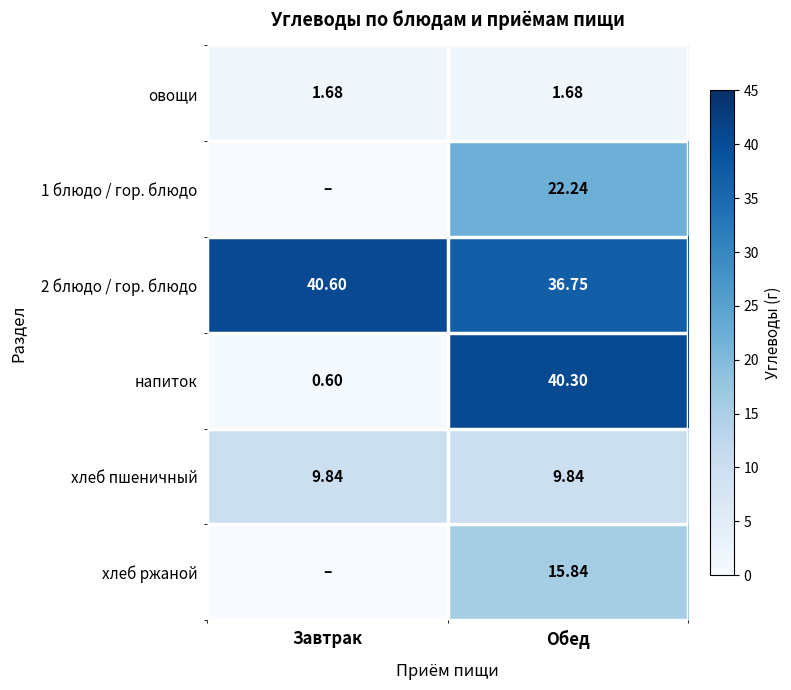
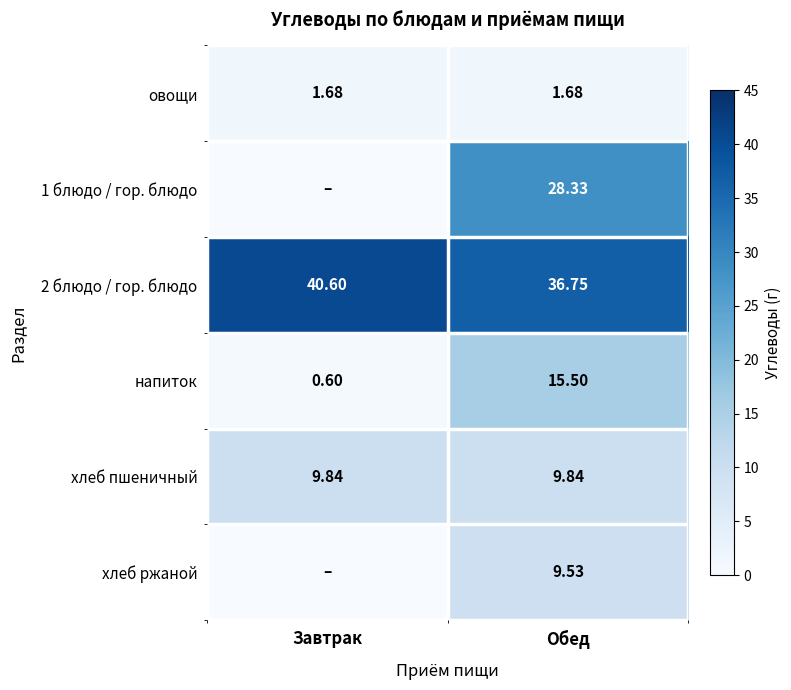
1 блюдо / гор. блюдо, Обед: 22.24 -> 28.33
напиток, Обед: 40.30 -> 15.50
хлеб ржаной, Обед: 15.84 -> 9.53
